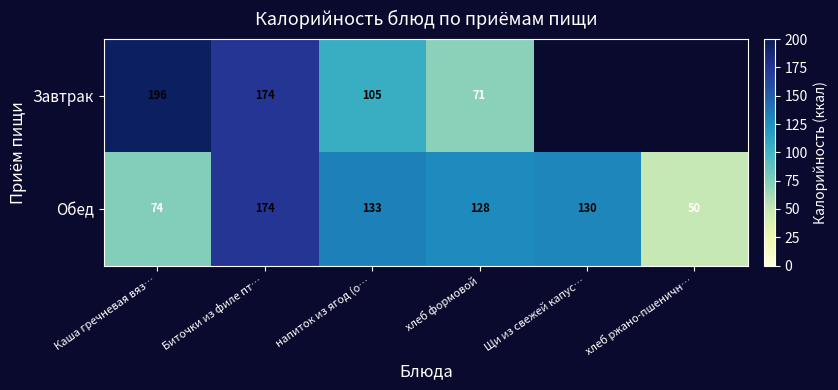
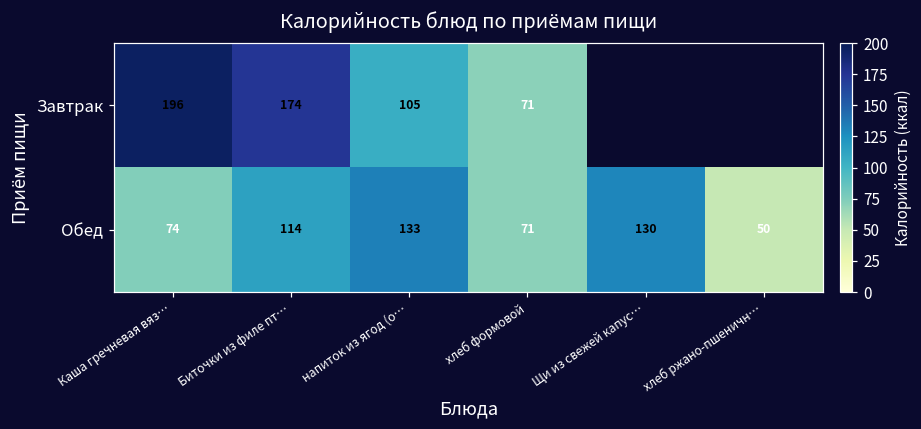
Обед, Биточки из филе пт…: 174 -> 114
Обед, хлеб формовой: 128 -> 71
